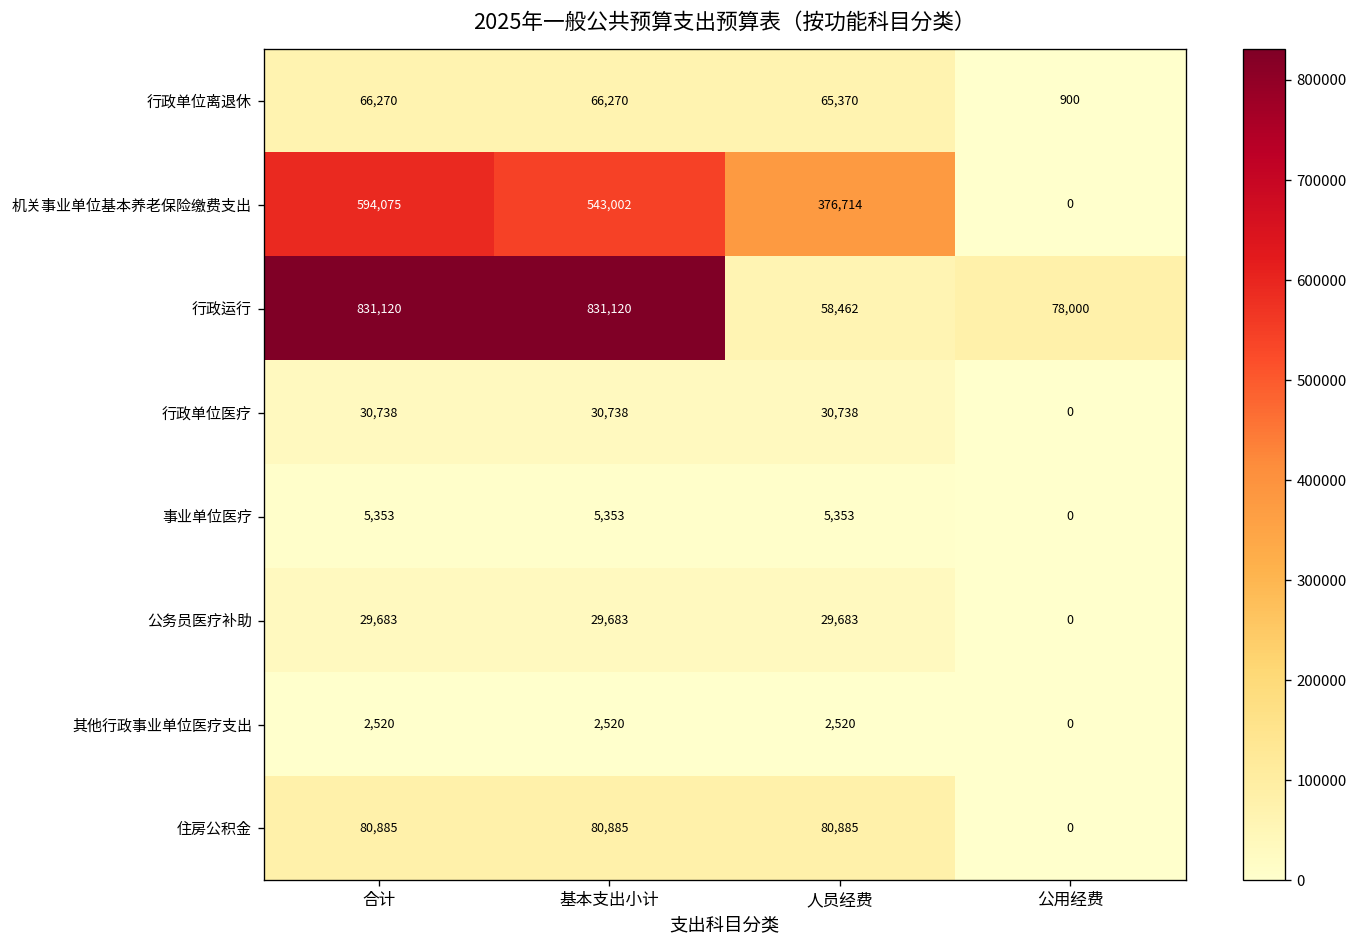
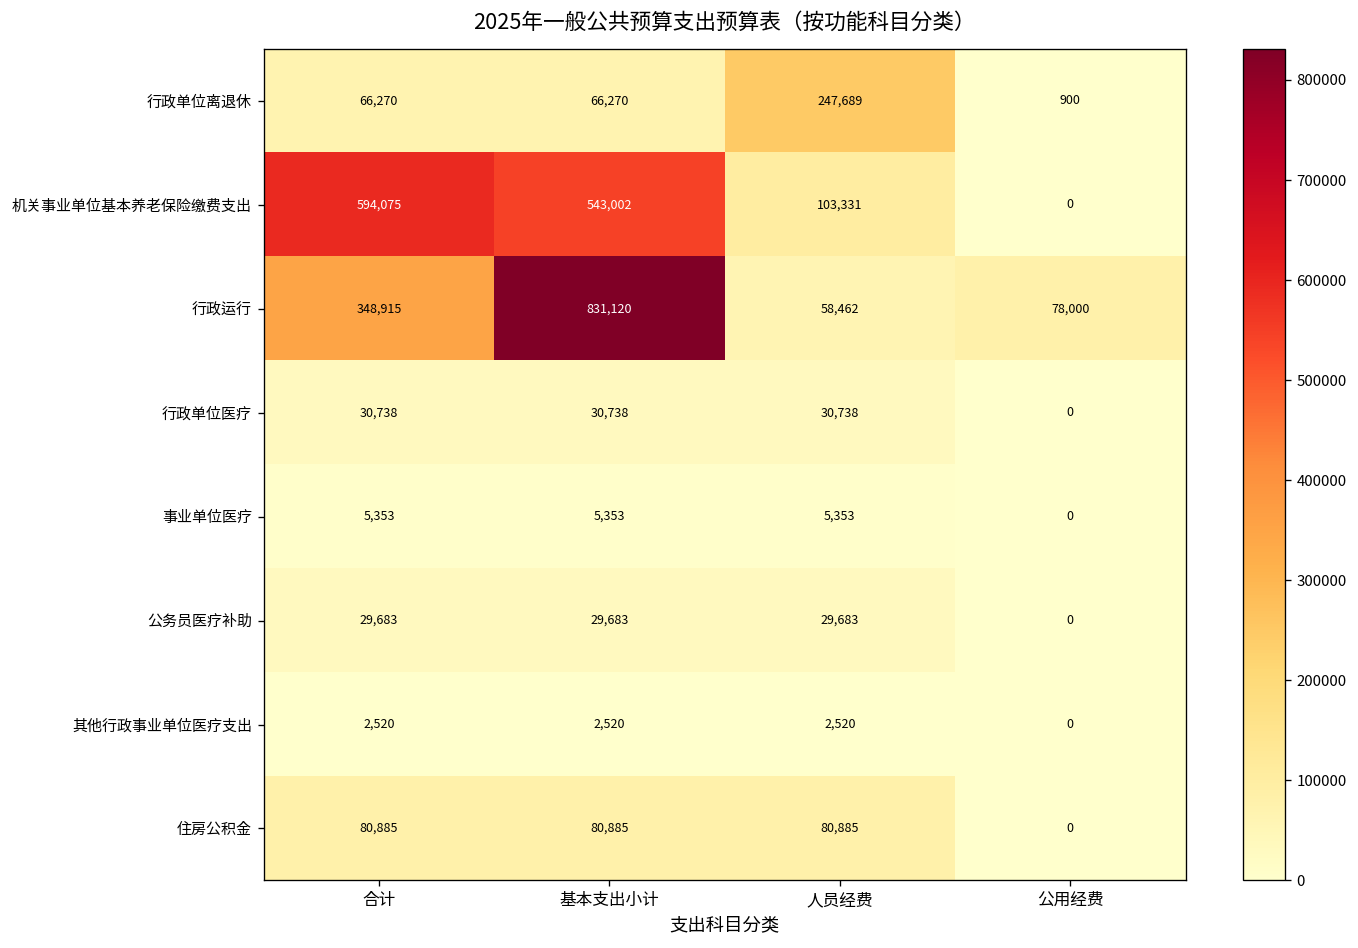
行政单位离退休, 人员经费: 65,370 -> 247,689
机关事业单位基本养老保险缴费支出, 人员经费: 376,714 -> 103,331
行政运行, 合计: 831,120 -> 348,915
